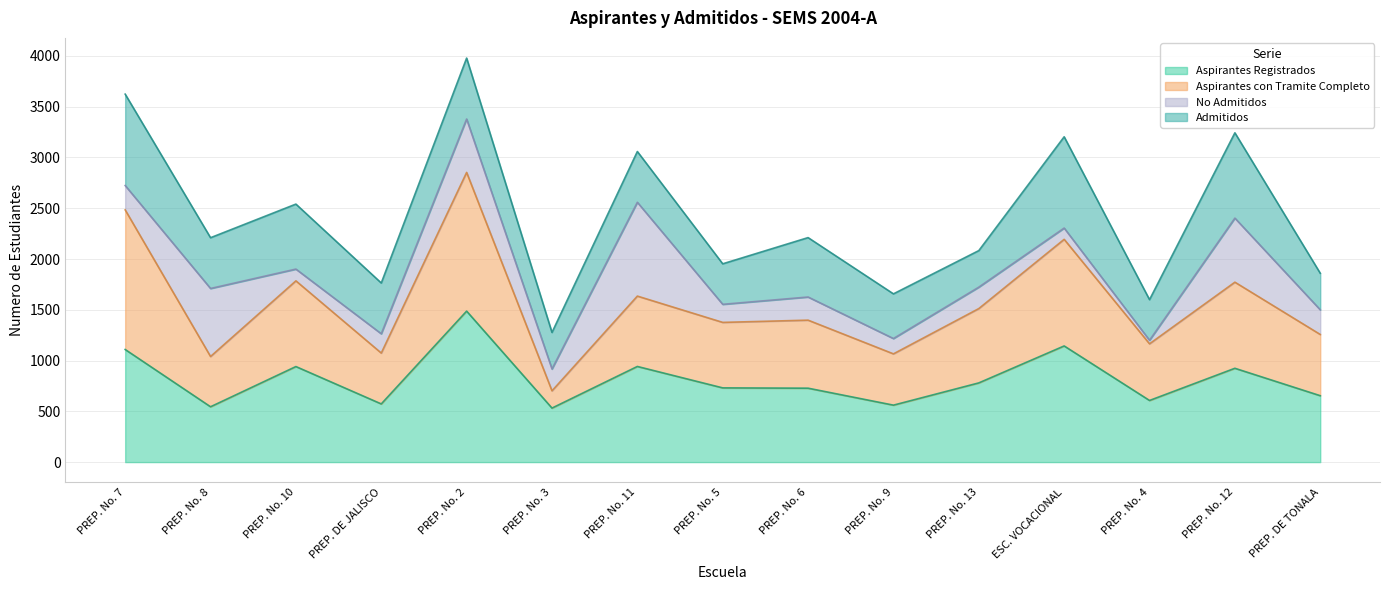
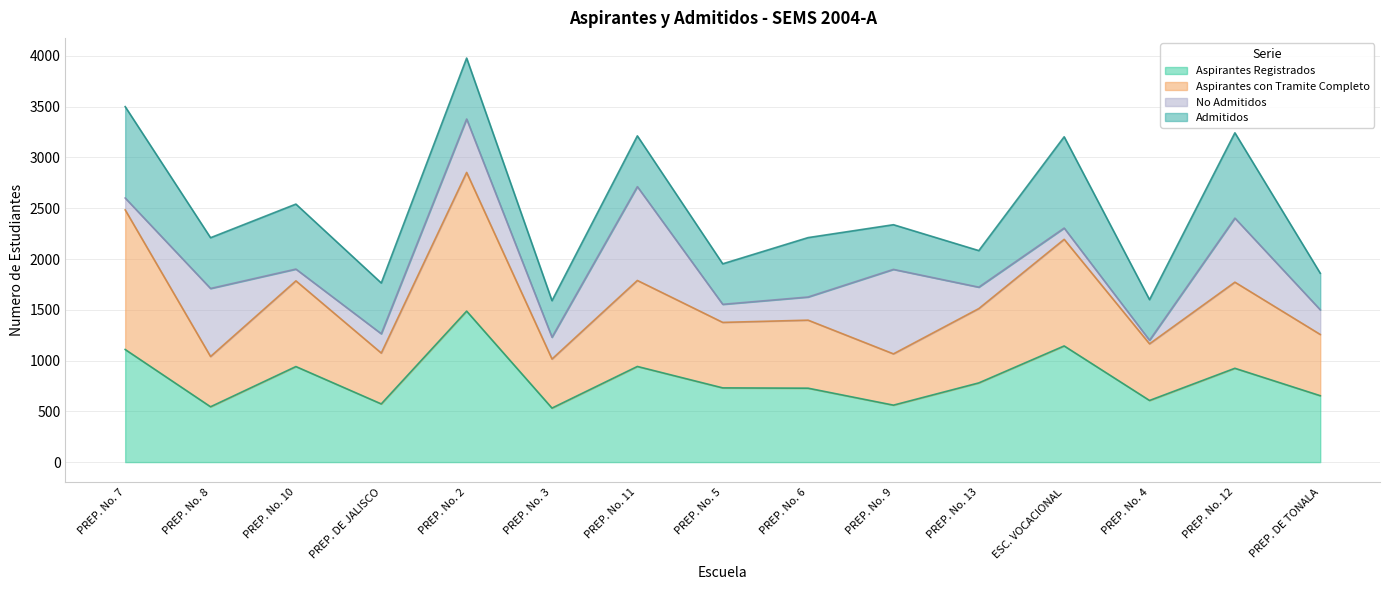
No Admitidos, PREP. No. 7: 240 -> 120
Aspirantes con Tramite Completo, PREP. No. 3: 170 -> 480
Aspirantes con Tramite Completo, PREP. No. 11: 690 -> 850
No Admitidos, PREP. No. 9: 150 -> 830
